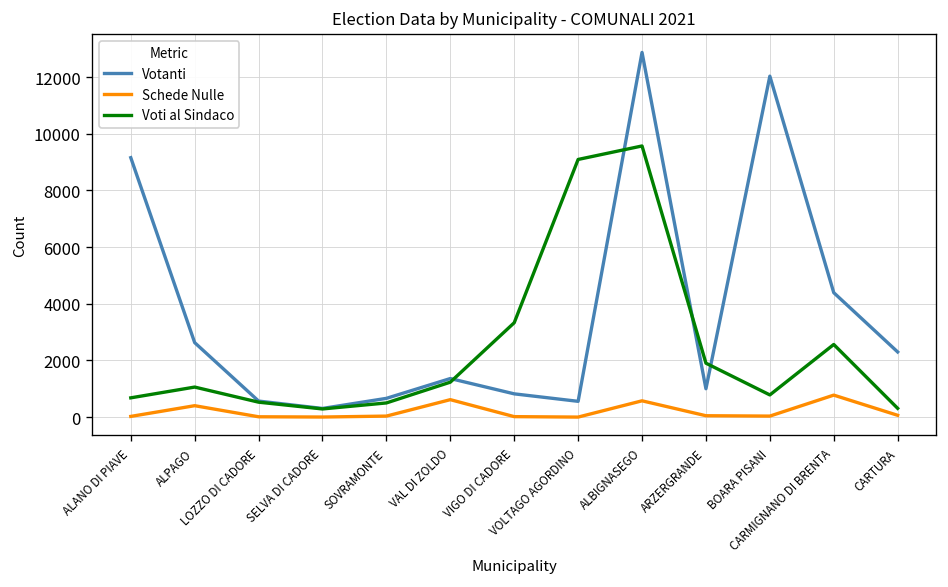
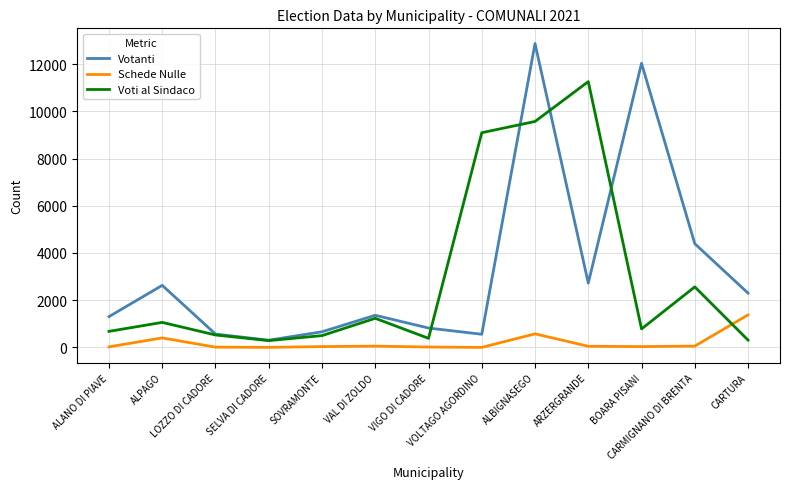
Votanti, ALANO DI PIAVE: 9200 -> 1300
Schede Nulle, VAL DI ZOLDO: 600 -> 100
Voti al Sindaco, VIGO DI CADORE: 3300 -> 400
Votanti, ARZERGRANDE: 1000 -> 2700
Voti al Sindaco, ARZERGRANDE: 1900 -> 11300
Schede Nulle, CARMIGNANO DI BRENTA: 800 -> 100
Schede Nulle, CARTURA: 100 -> 1400
